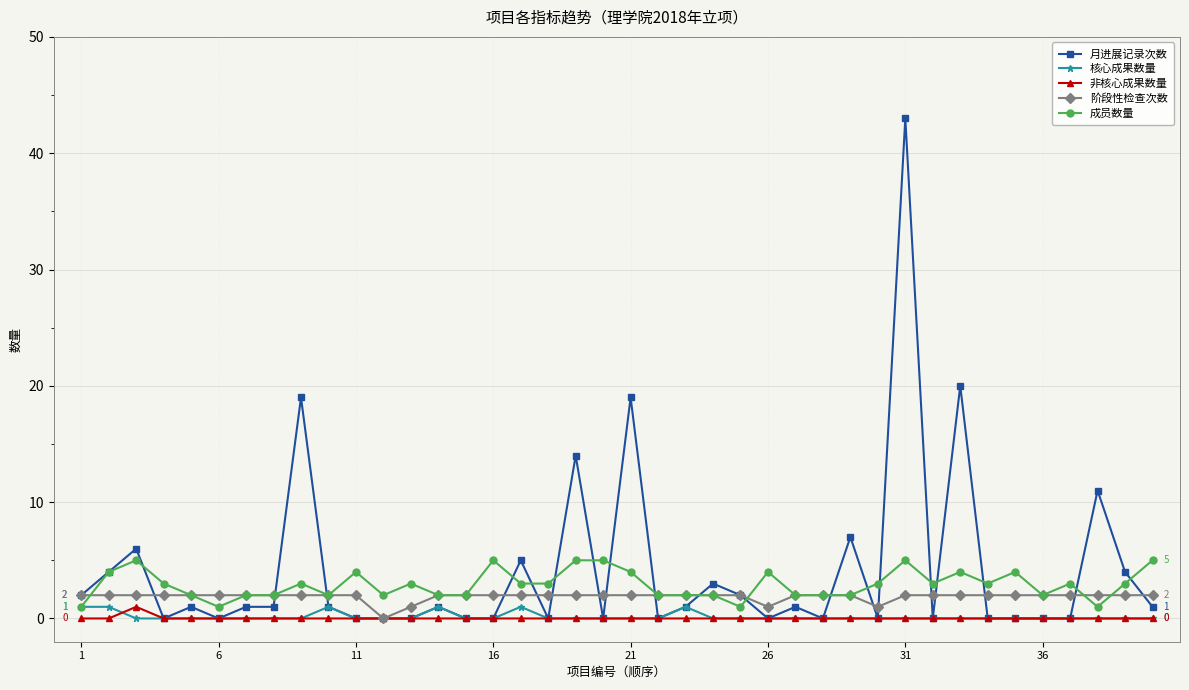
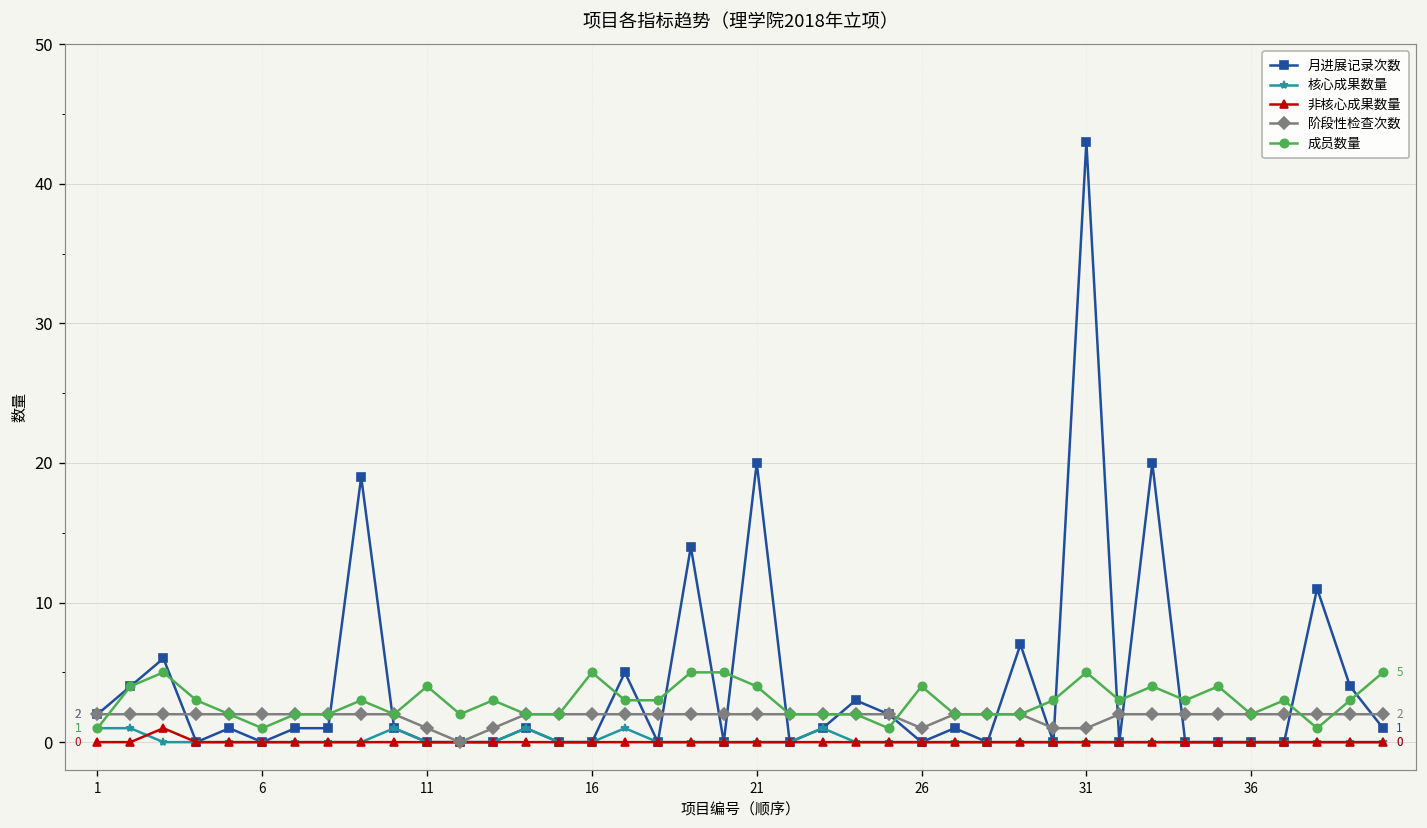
阶段性检查次数, 11: 2 -> 1
月进展记录次数, 21: 19 -> 20
阶段性检查次数, 31: 2 -> 1
